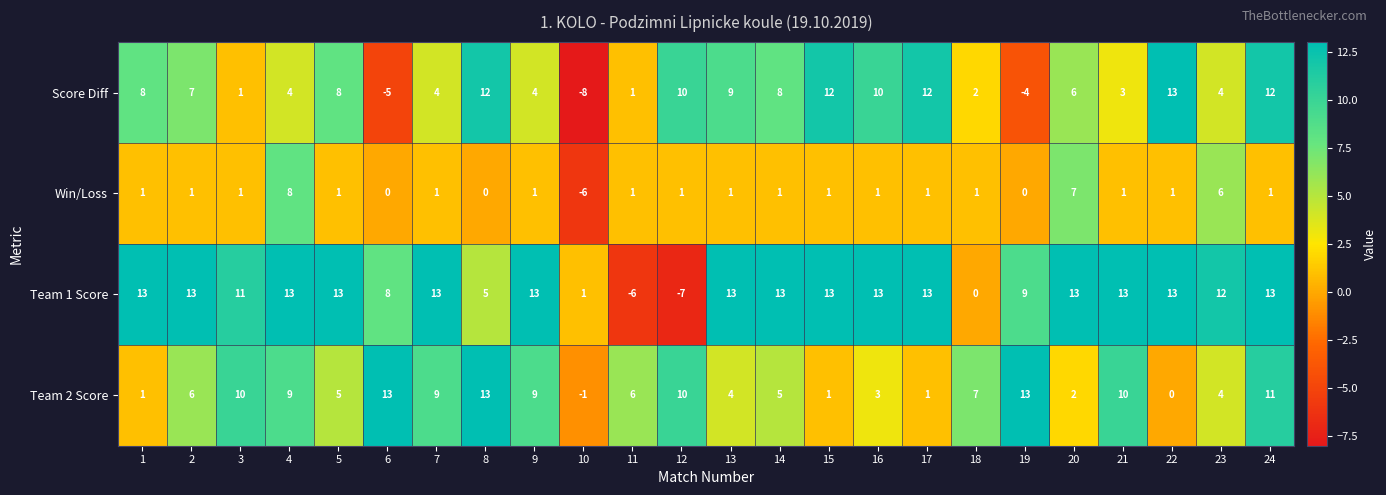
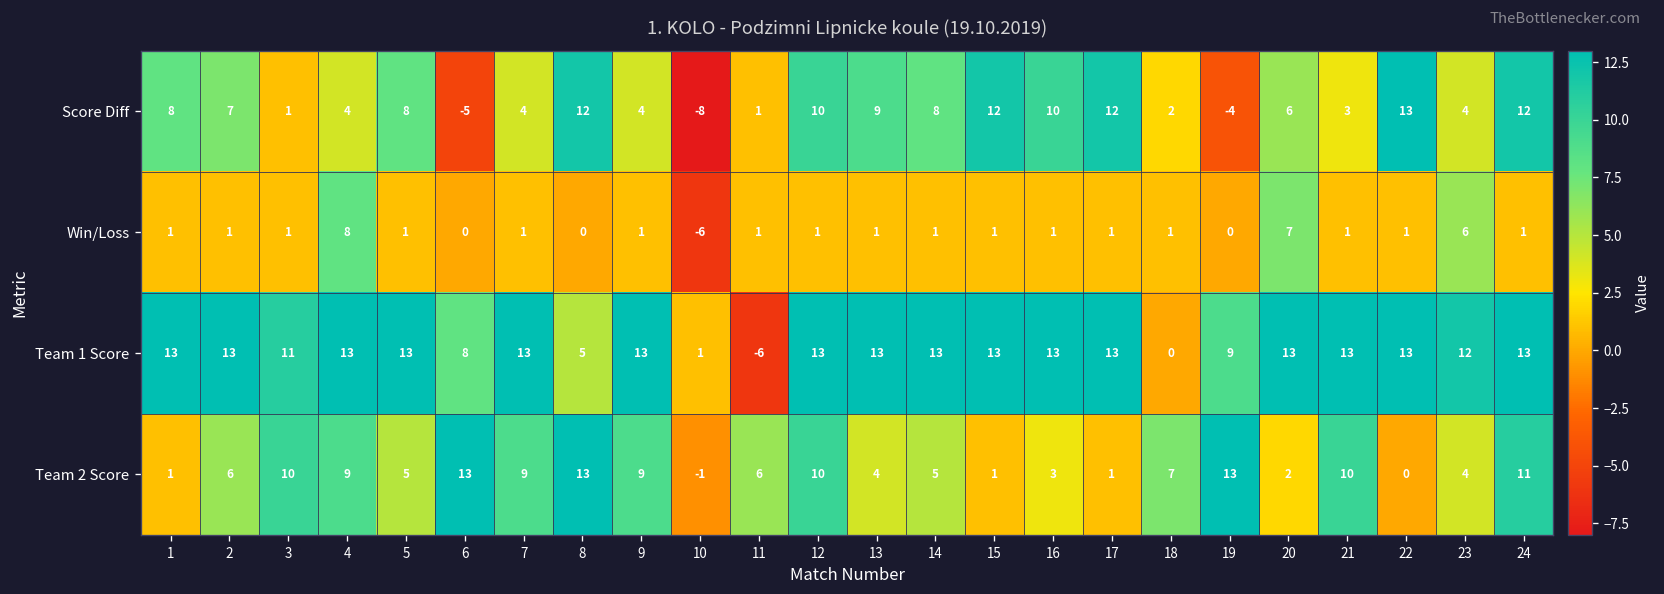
Team 1 Score, 12: -7 -> 13
